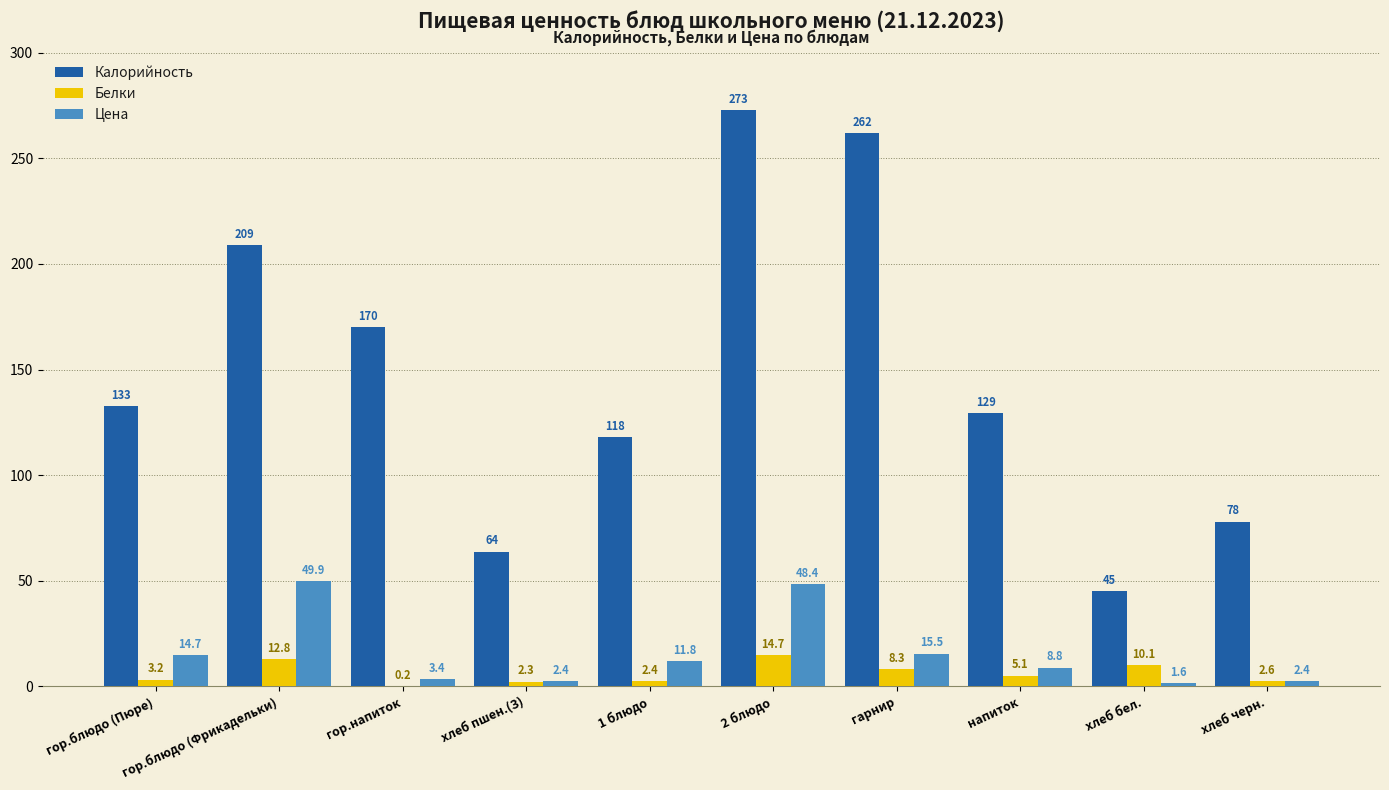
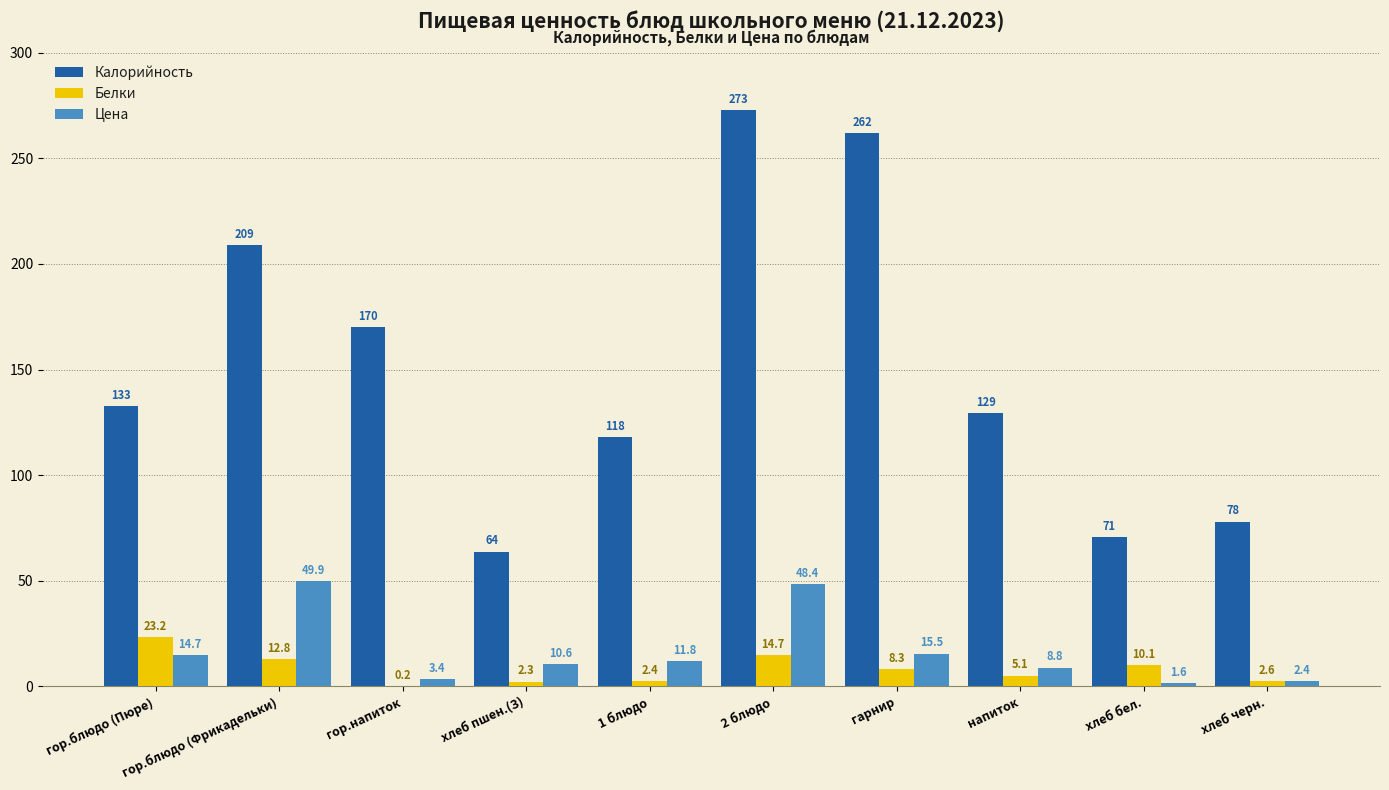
Белки, гор.блюдо (Пюре): 3.2 -> 23.2
Цена, хлеб пшен.(З): 2.4 -> 10.6
Калорийность, хлеб бел.: 45 -> 71
